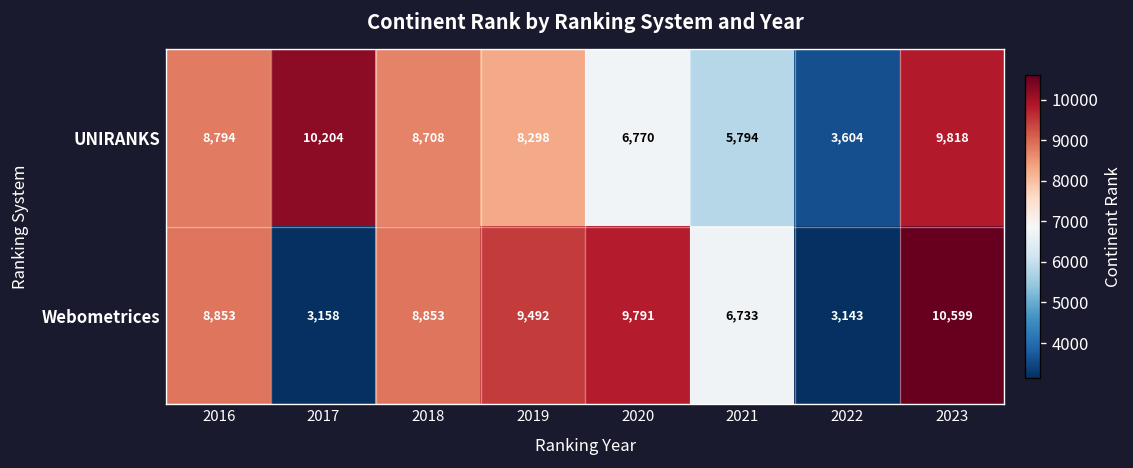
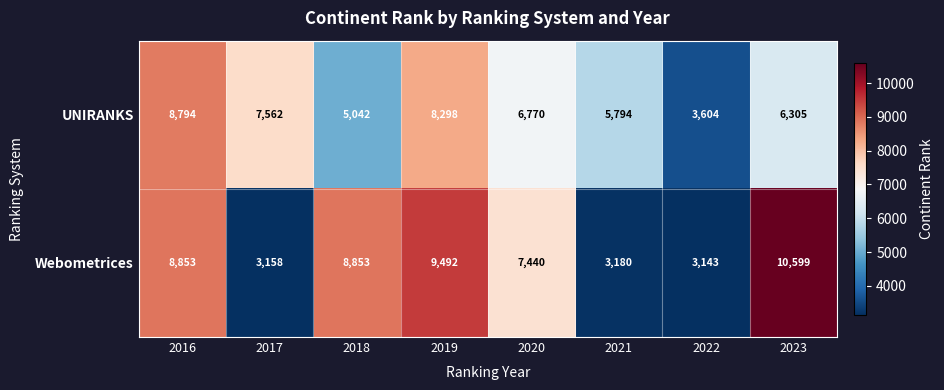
UNIRANKS, 2017: 10,204 -> 7,562
UNIRANKS, 2018: 8,708 -> 5,042
UNIRANKS, 2023: 9,818 -> 6,305
Webometrices, 2020: 9,791 -> 7,440
Webometrices, 2021: 6,733 -> 3,180
